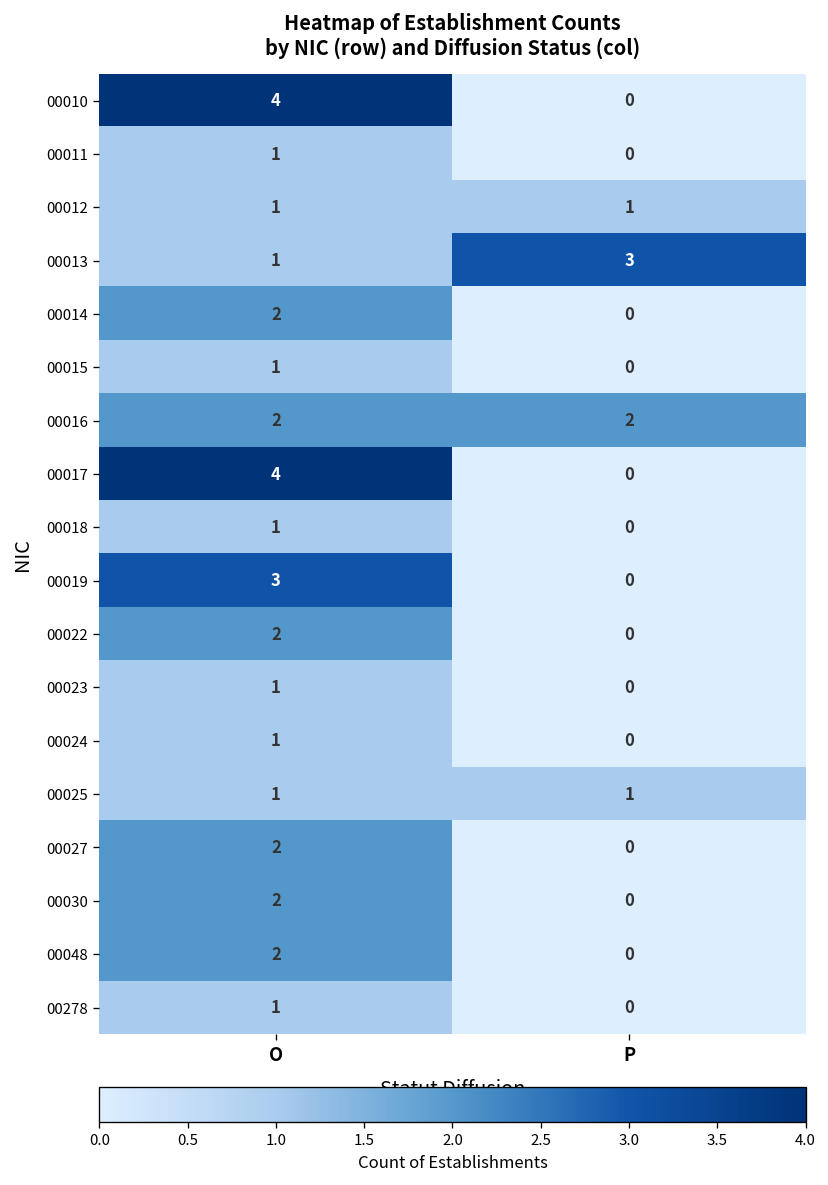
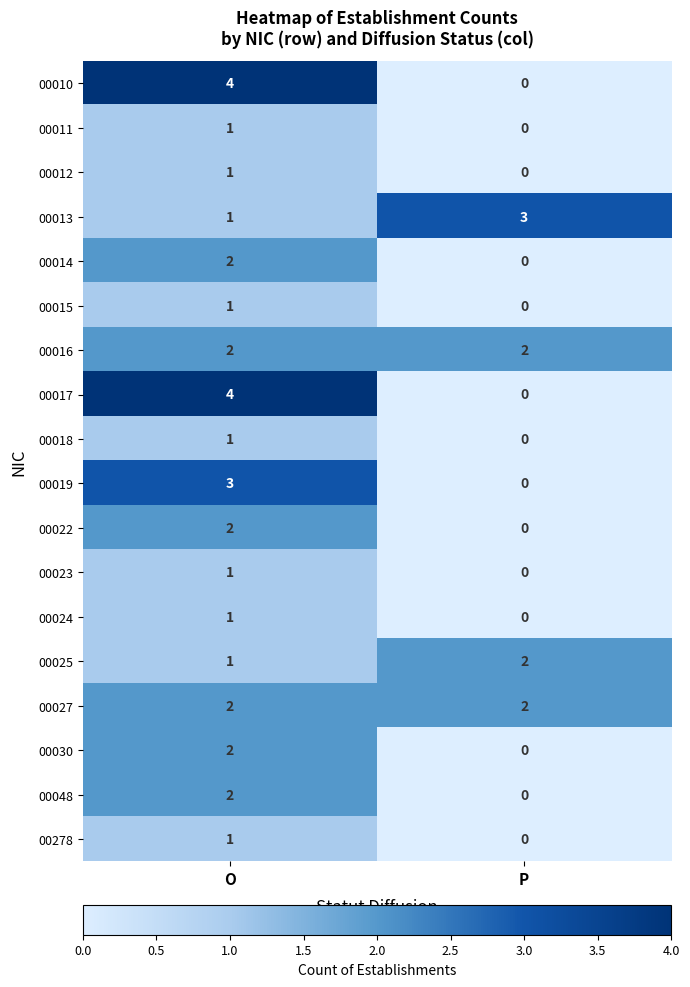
00012, P: 1 -> 0
00025, P: 1 -> 2
00027, P: 0 -> 2
